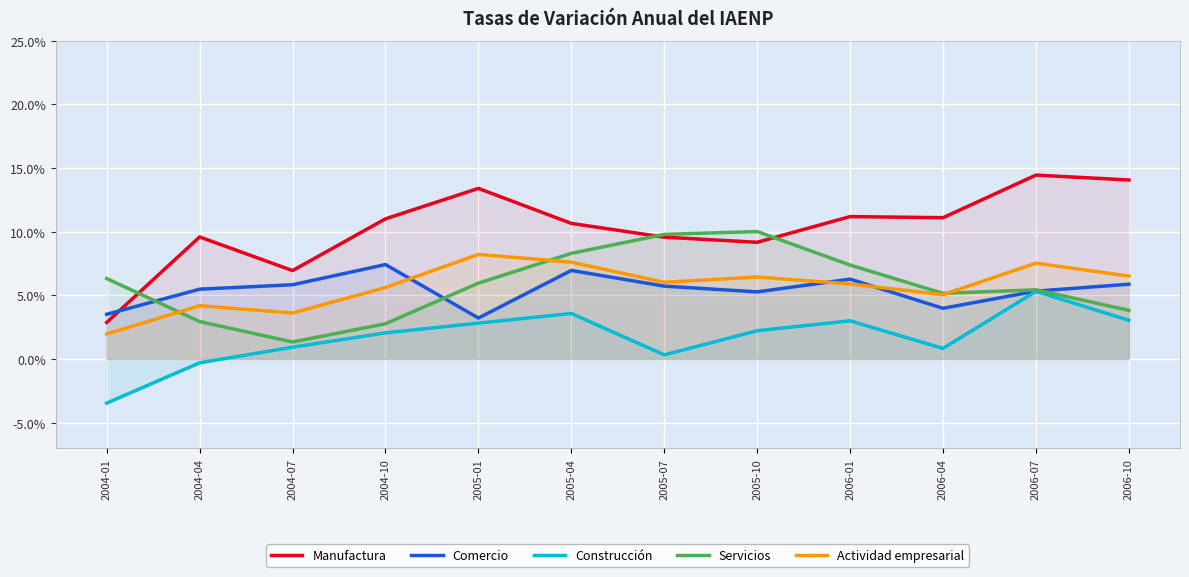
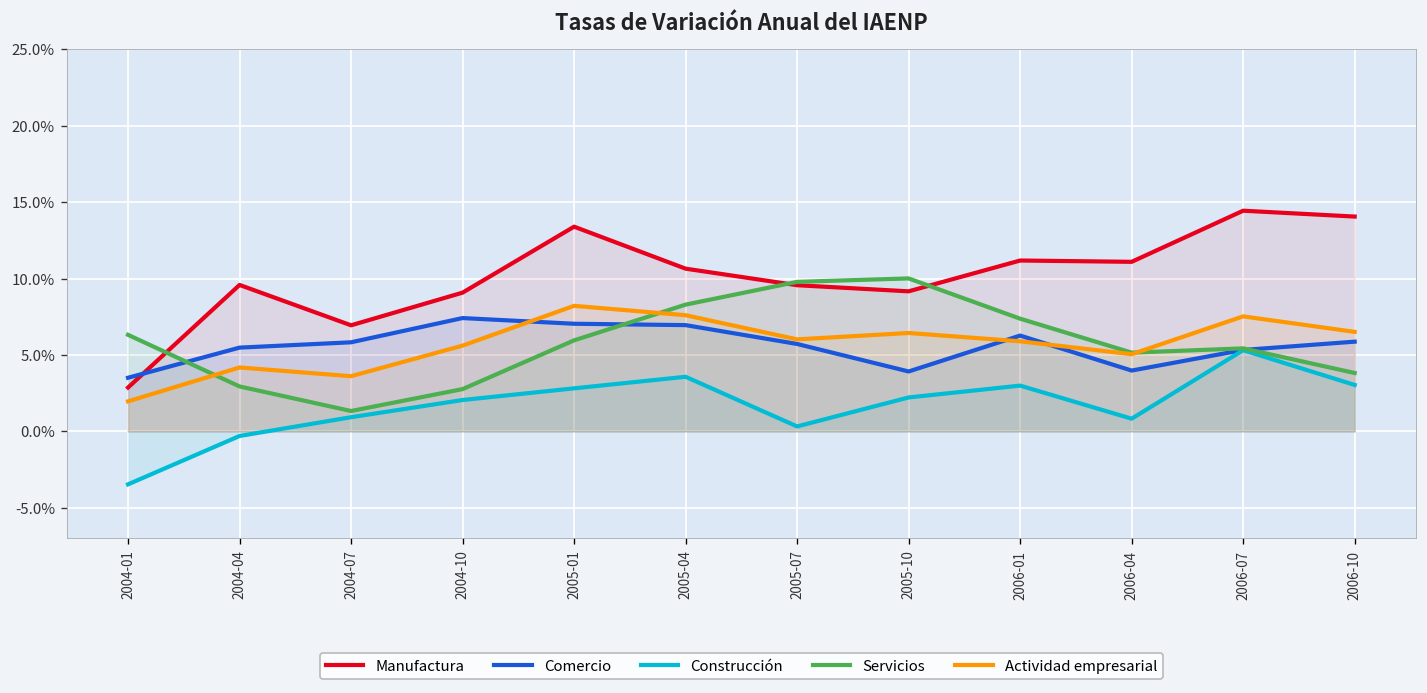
Manufactura, 2004-10: 11.0% -> 9.1%
Comercio, 2005-01: 3.2% -> 7.0%
Comercio, 2005-10: 5.3% -> 3.9%
